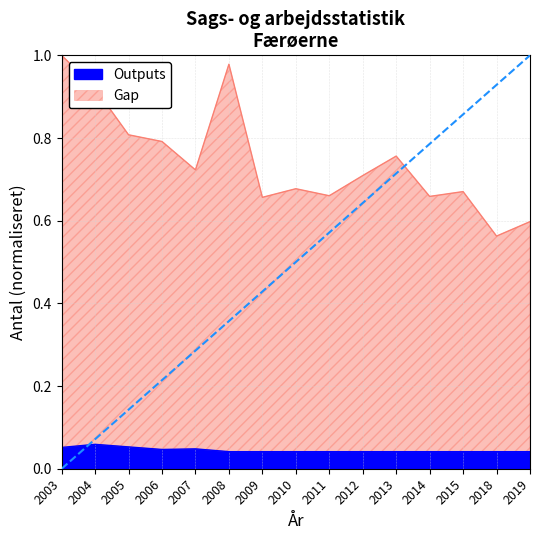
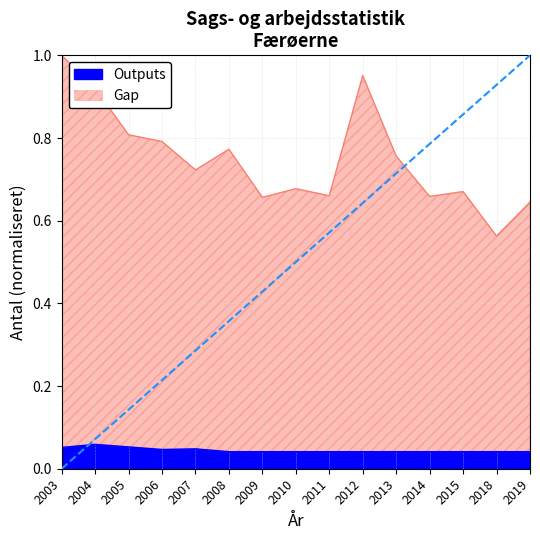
Gap, 2008: 0.98 -> 0.77
Gap, 2012: 0.71 -> 0.95
Gap, 2019: 0.60 -> 0.64
